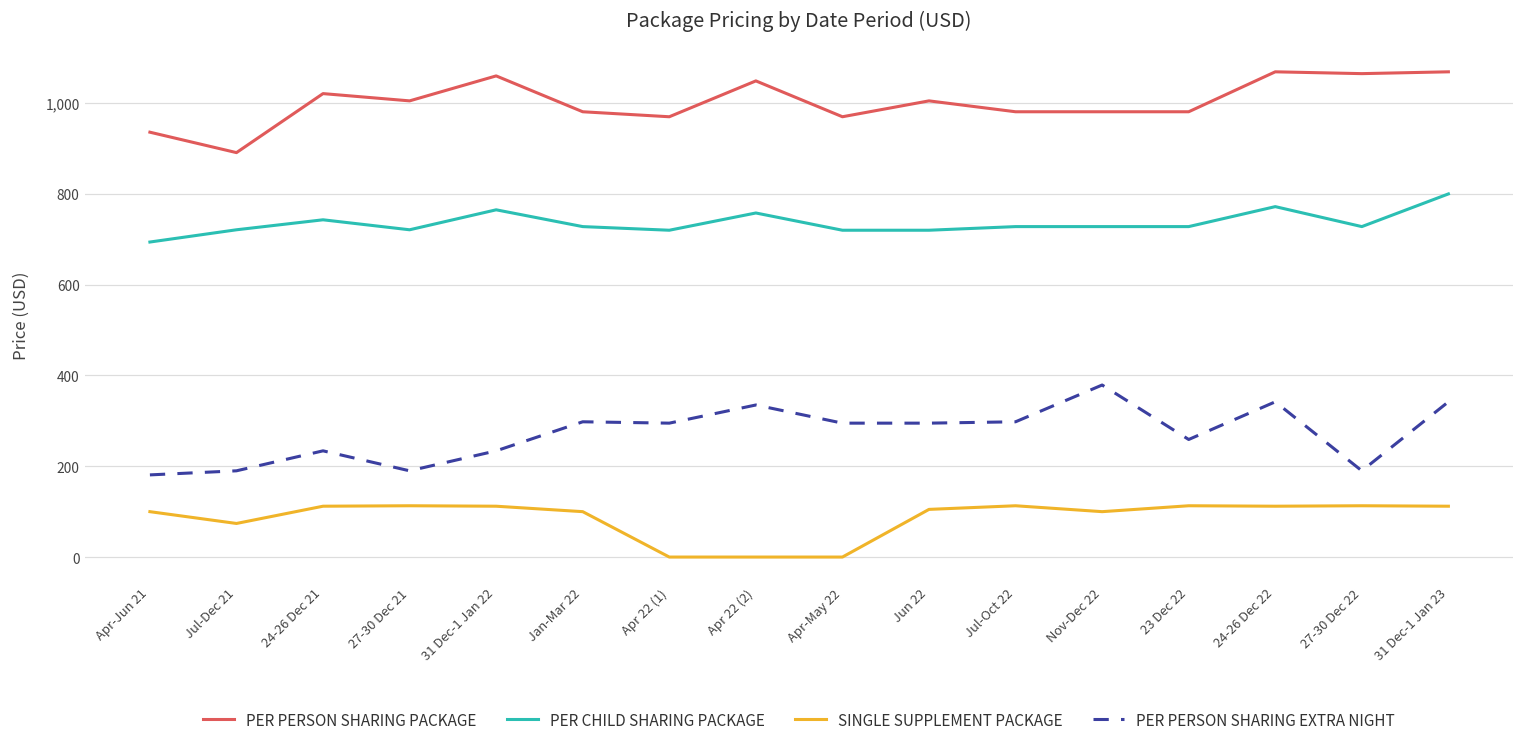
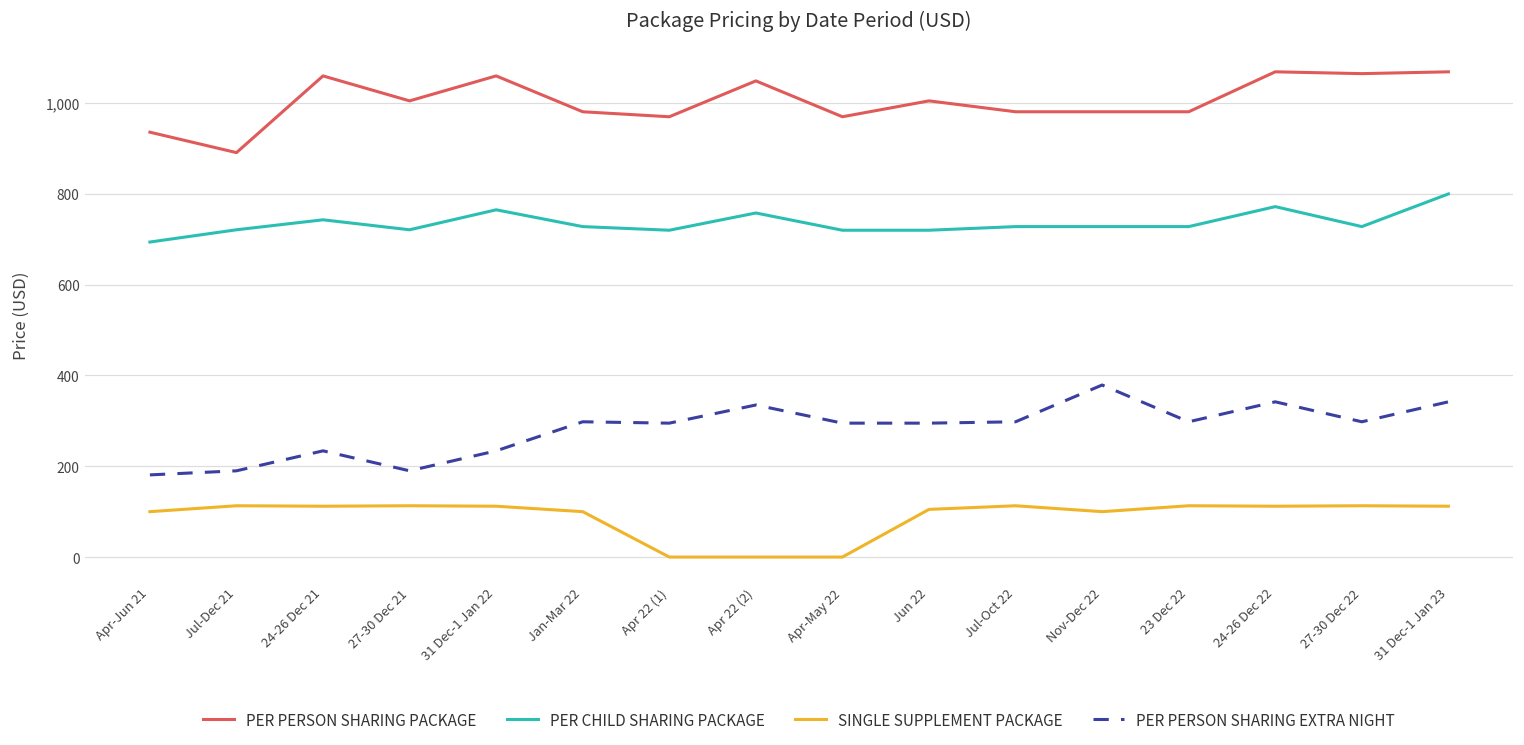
SINGLE SUPPLEMENT PACKAGE, Jul-Dec 21: 70 -> 110
PER PERSON SHARING PACKAGE, 24-26 Dec 21: 1,020 -> 1,060
PER PERSON SHARING EXTRA NIGHT, 23 Dec 22: 260 -> 300
PER PERSON SHARING EXTRA NIGHT, 27-30 Dec 22: 190 -> 300
